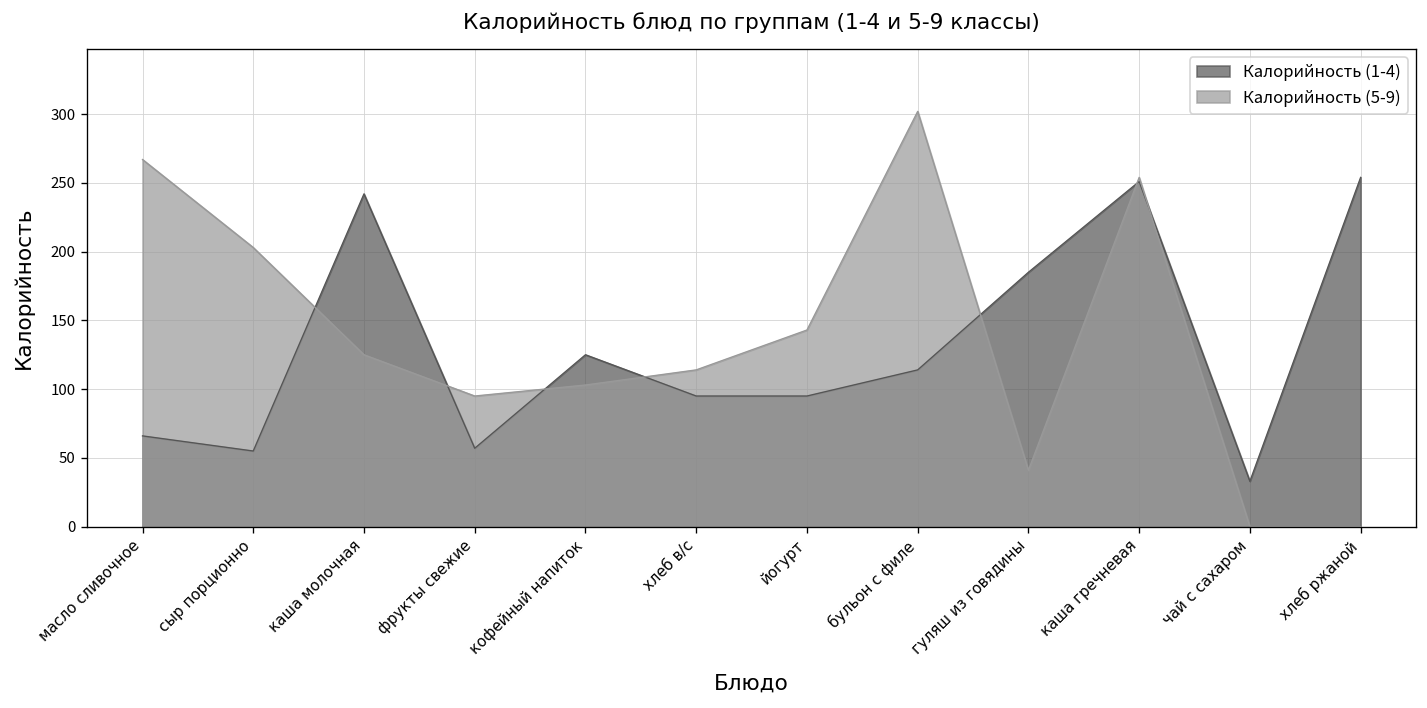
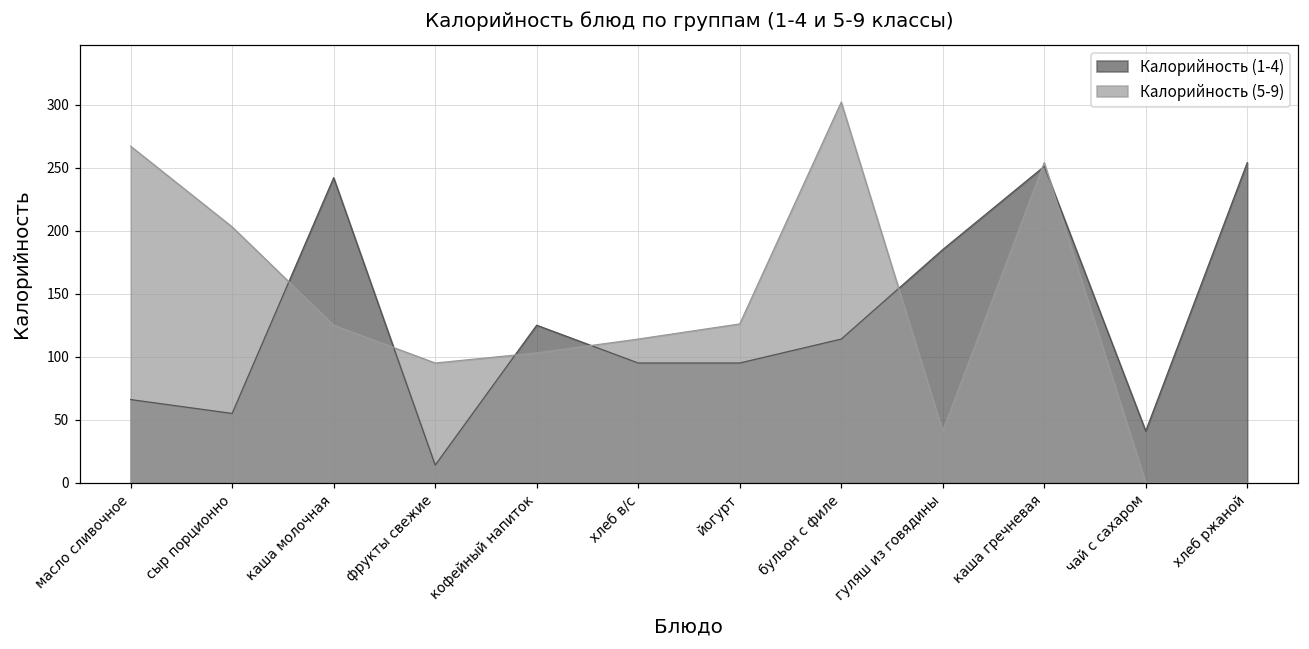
Калорийность (1-4), фрукты свежие: 57 -> 14
Калорийность (5-9), йогурт: 143 -> 126
Калорийность (1-4), чай с сахаром: 33 -> 41
